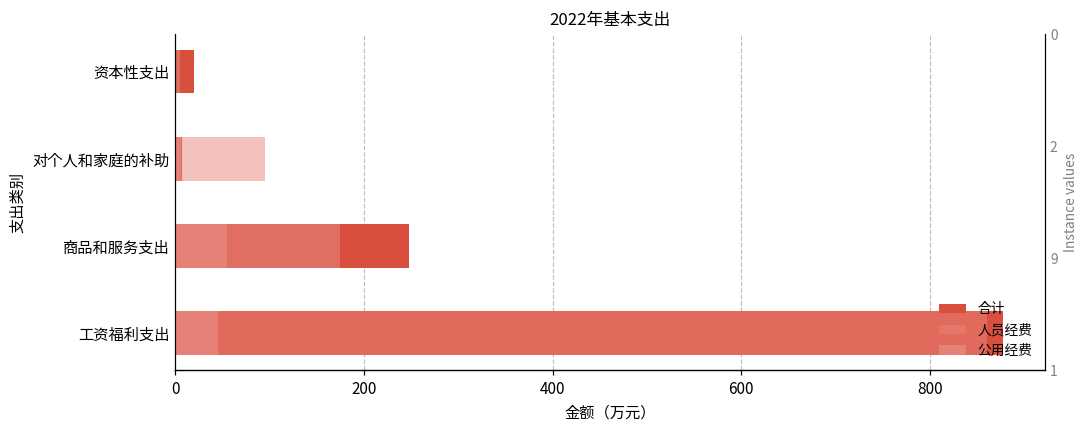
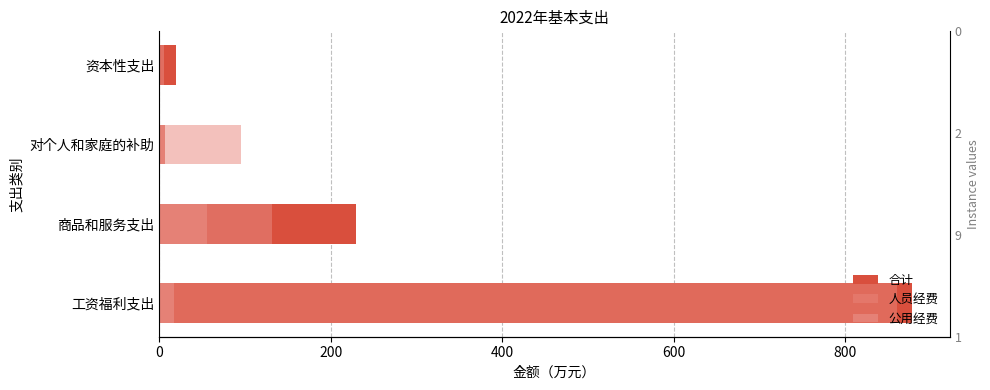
合计, 商品和服务支出: 250 -> 230
公用经费, 商品和服务支出: 170 -> 130
公用经费, 工资福利支出: 50 -> 20
